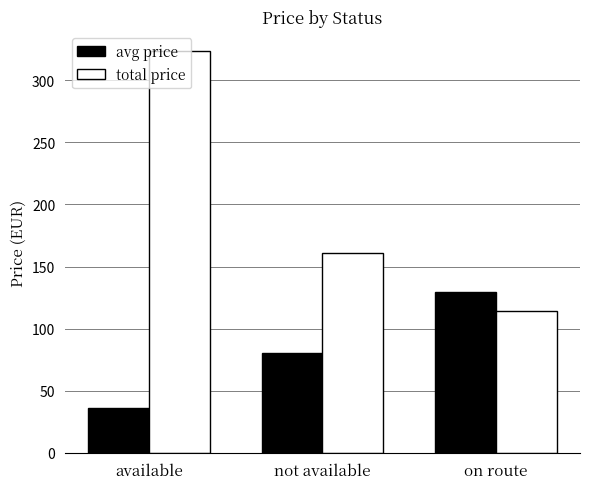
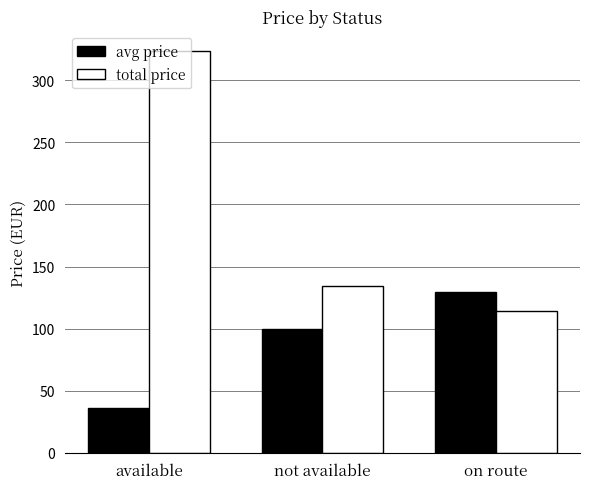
avg price, not available: 80 -> 100
total price, not available: 161 -> 134
